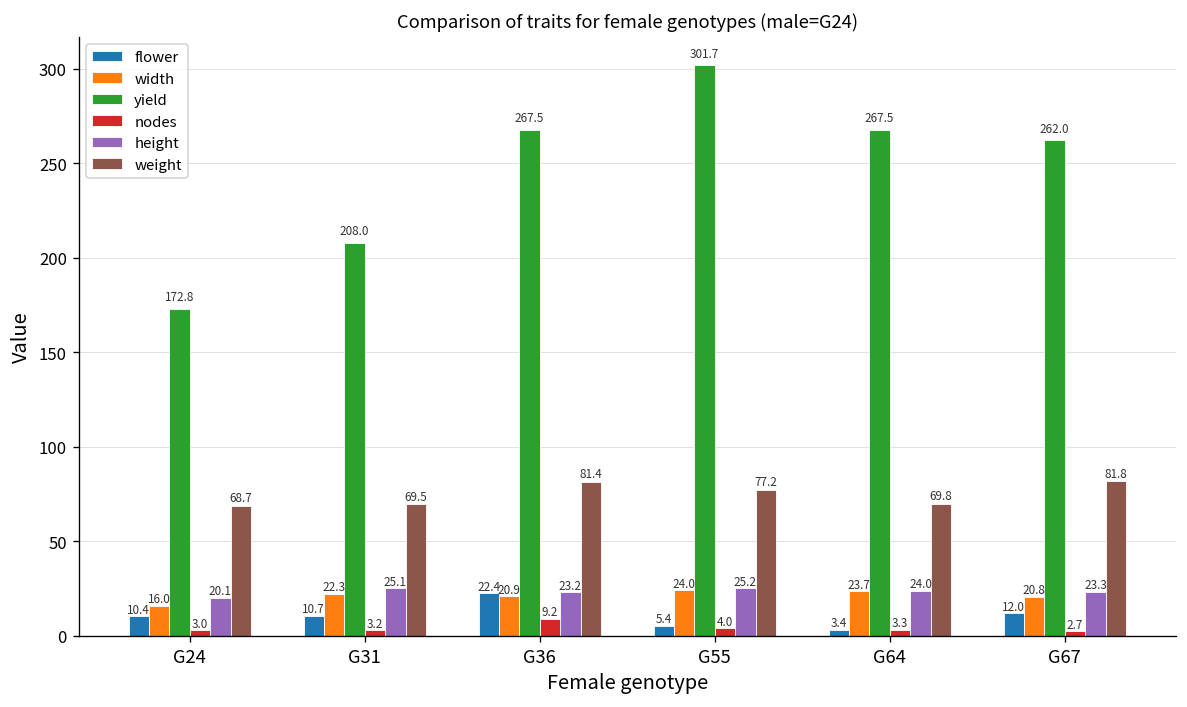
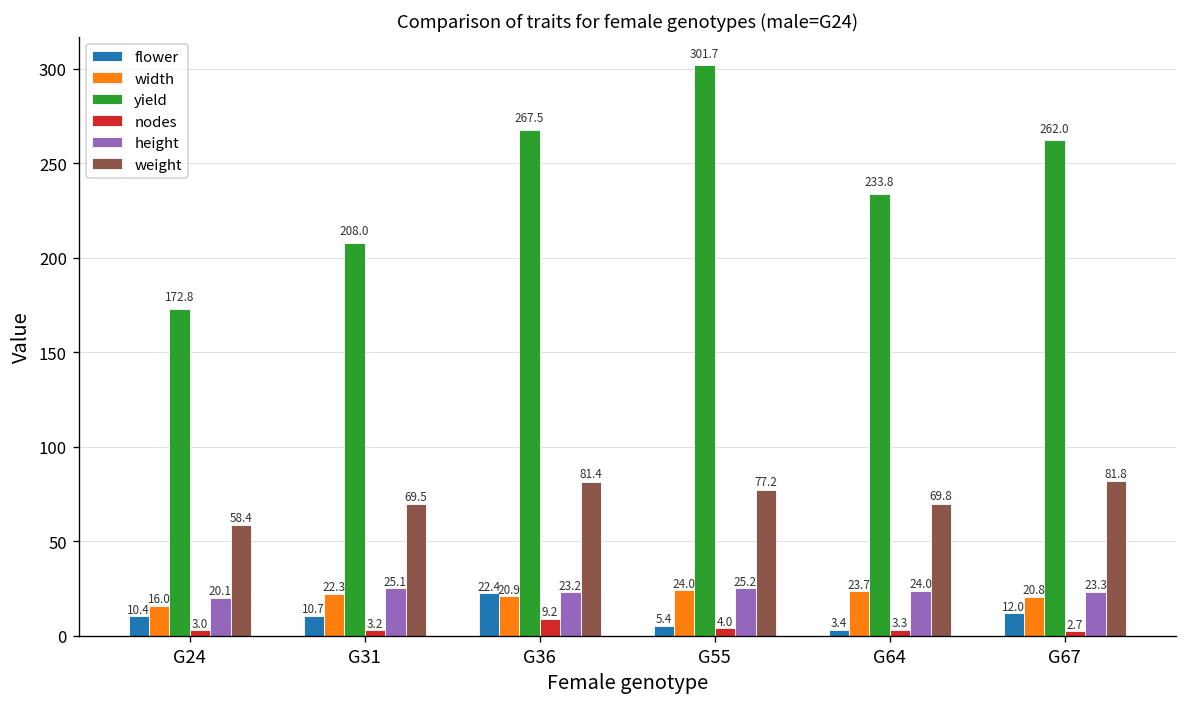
weight, G24: 68.7 -> 58.4
yield, G64: 267.5 -> 233.8
